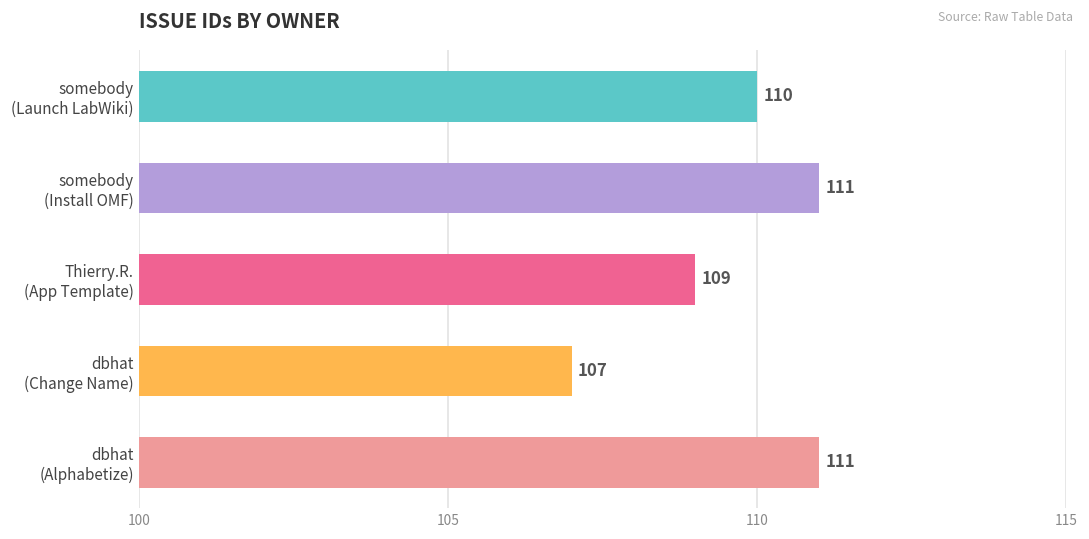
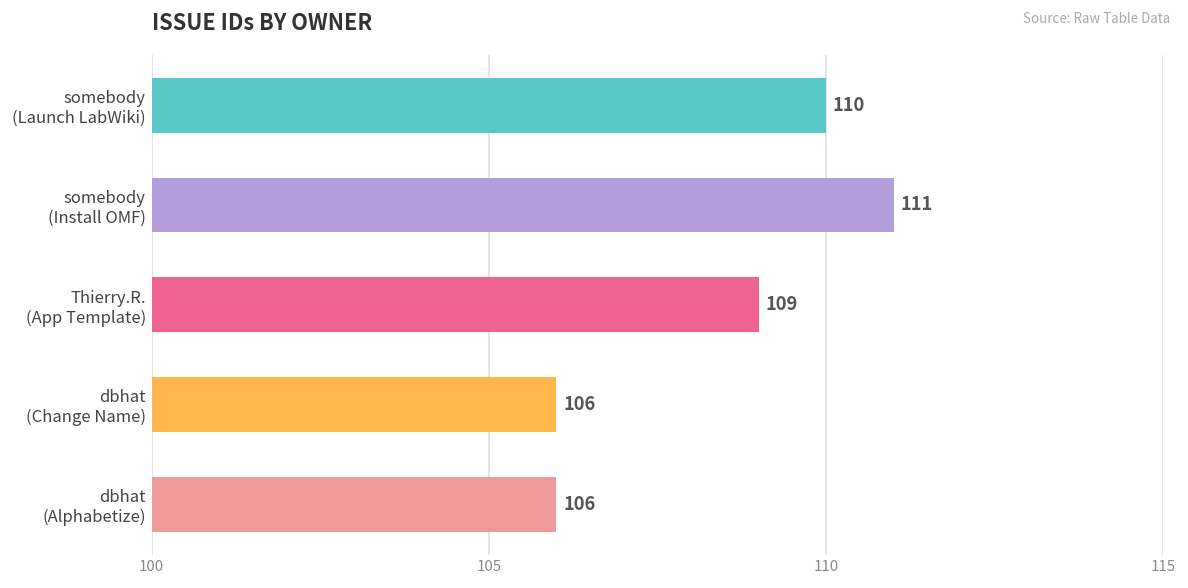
dbhat (Change Name): 107 -> 106
dbhat (Alphabetize): 111 -> 106
